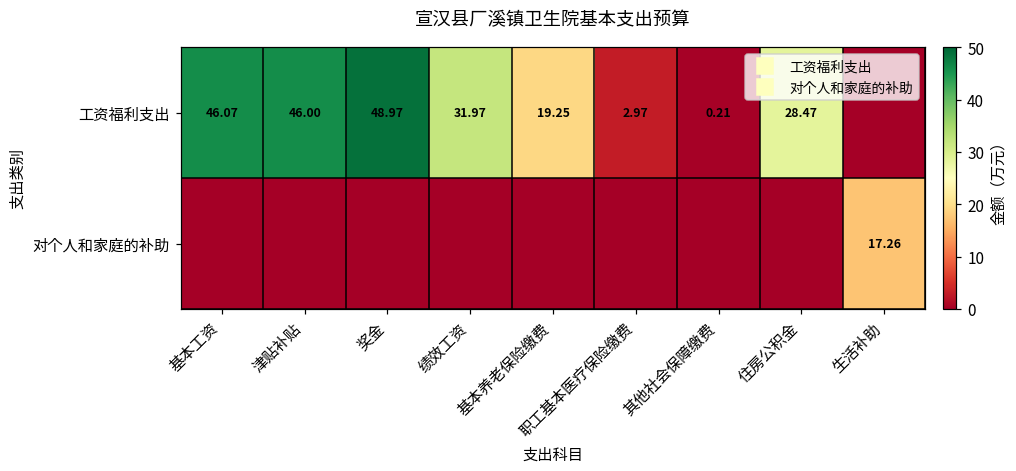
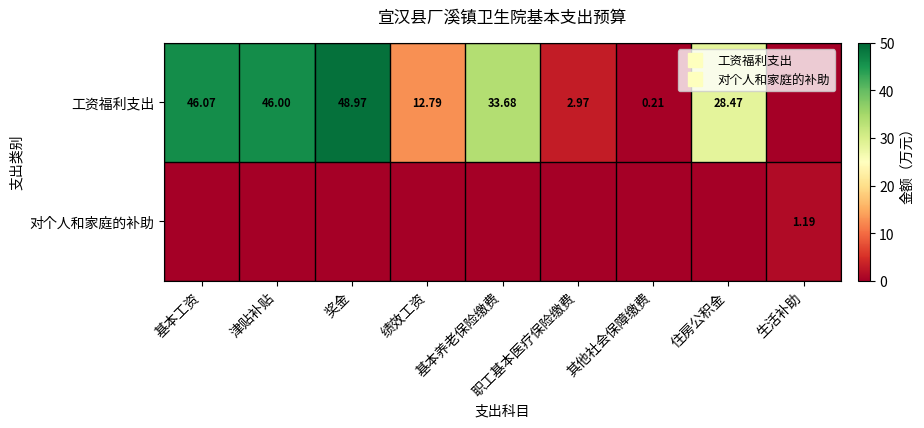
工资福利支出, 绩效工资: 31.97 -> 12.79
工资福利支出, 基本养老保险缴费: 19.25 -> 33.68
对个人和家庭的补助, 生活补助: 17.26 -> 1.19
